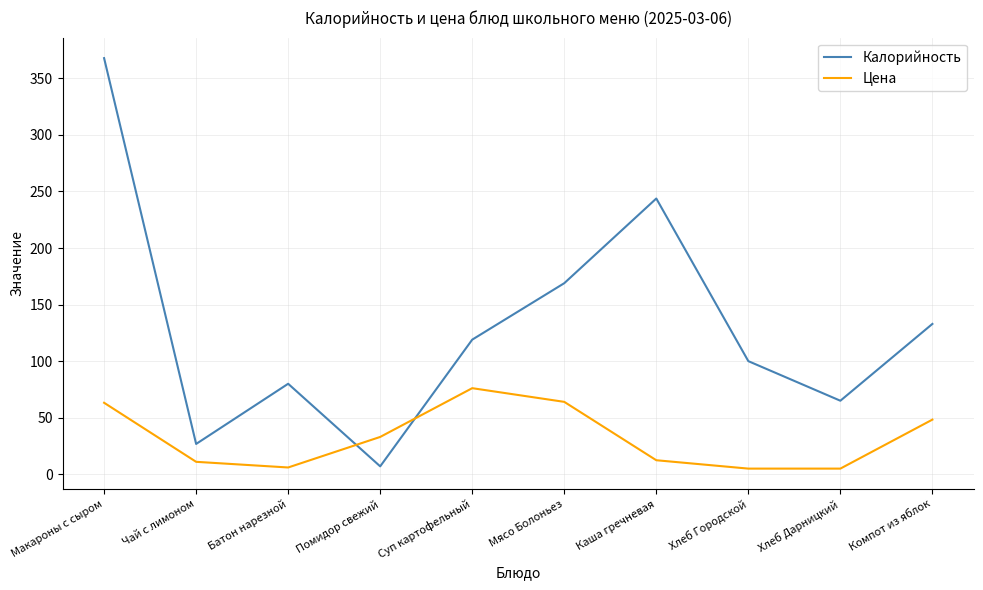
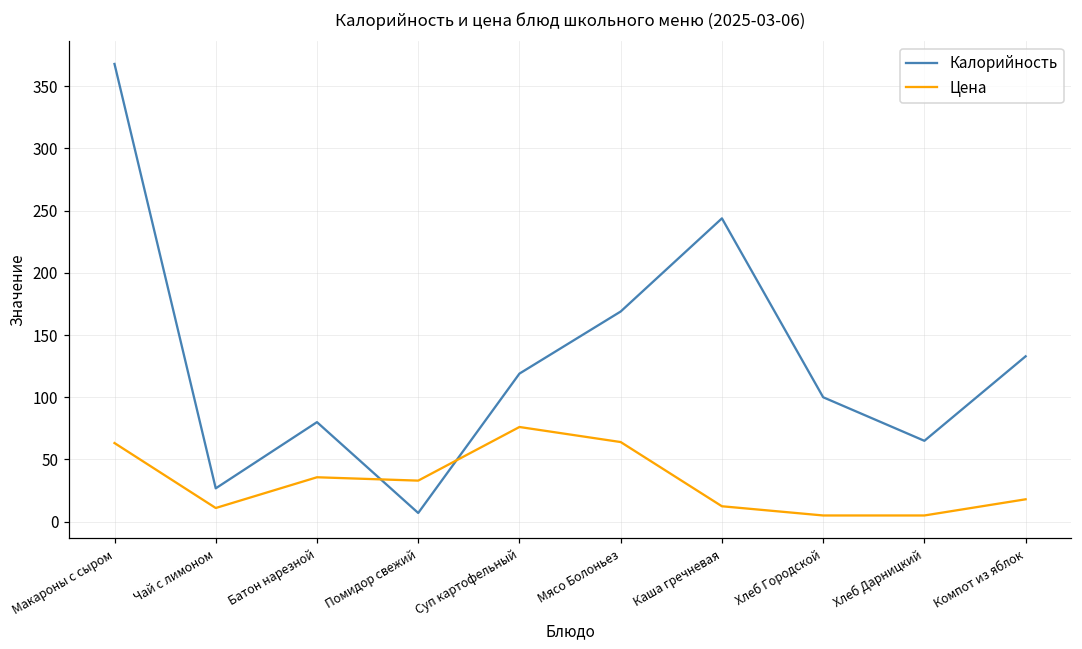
Цена, Батон нарезной: 6 -> 36
Цена, Компот из яблок: 48 -> 18
